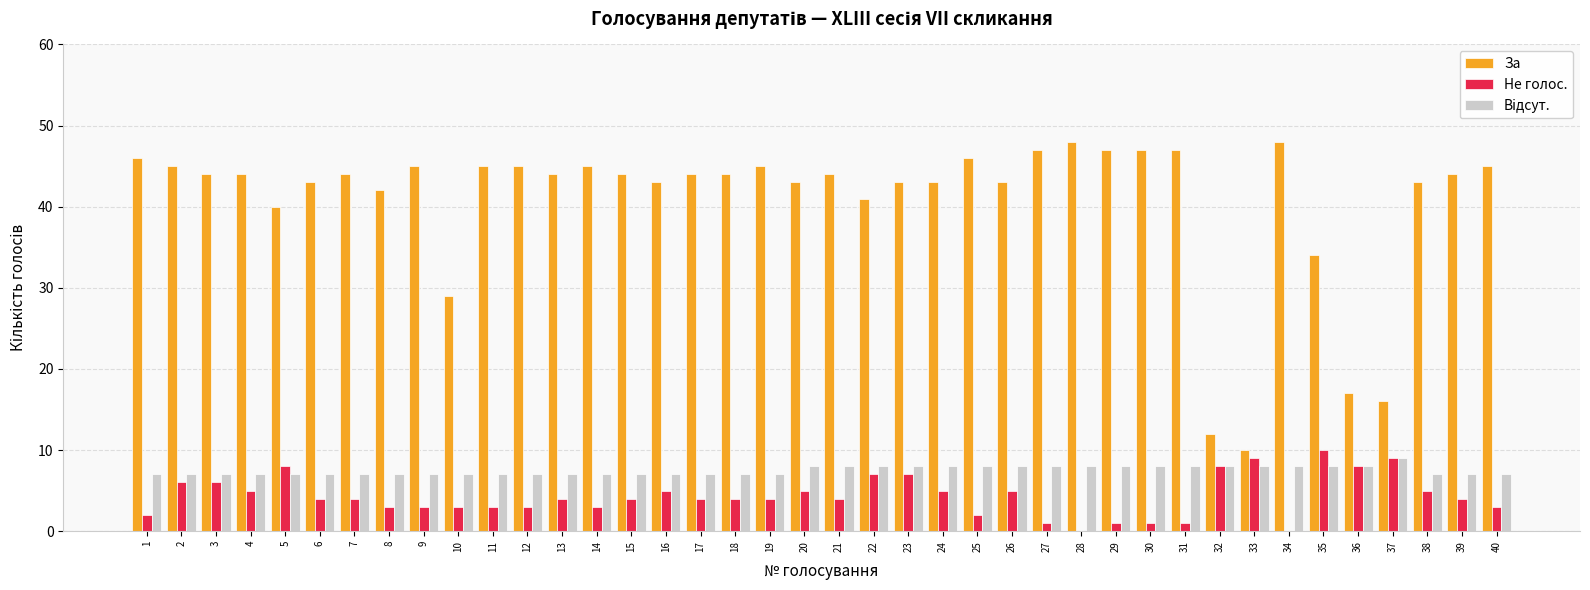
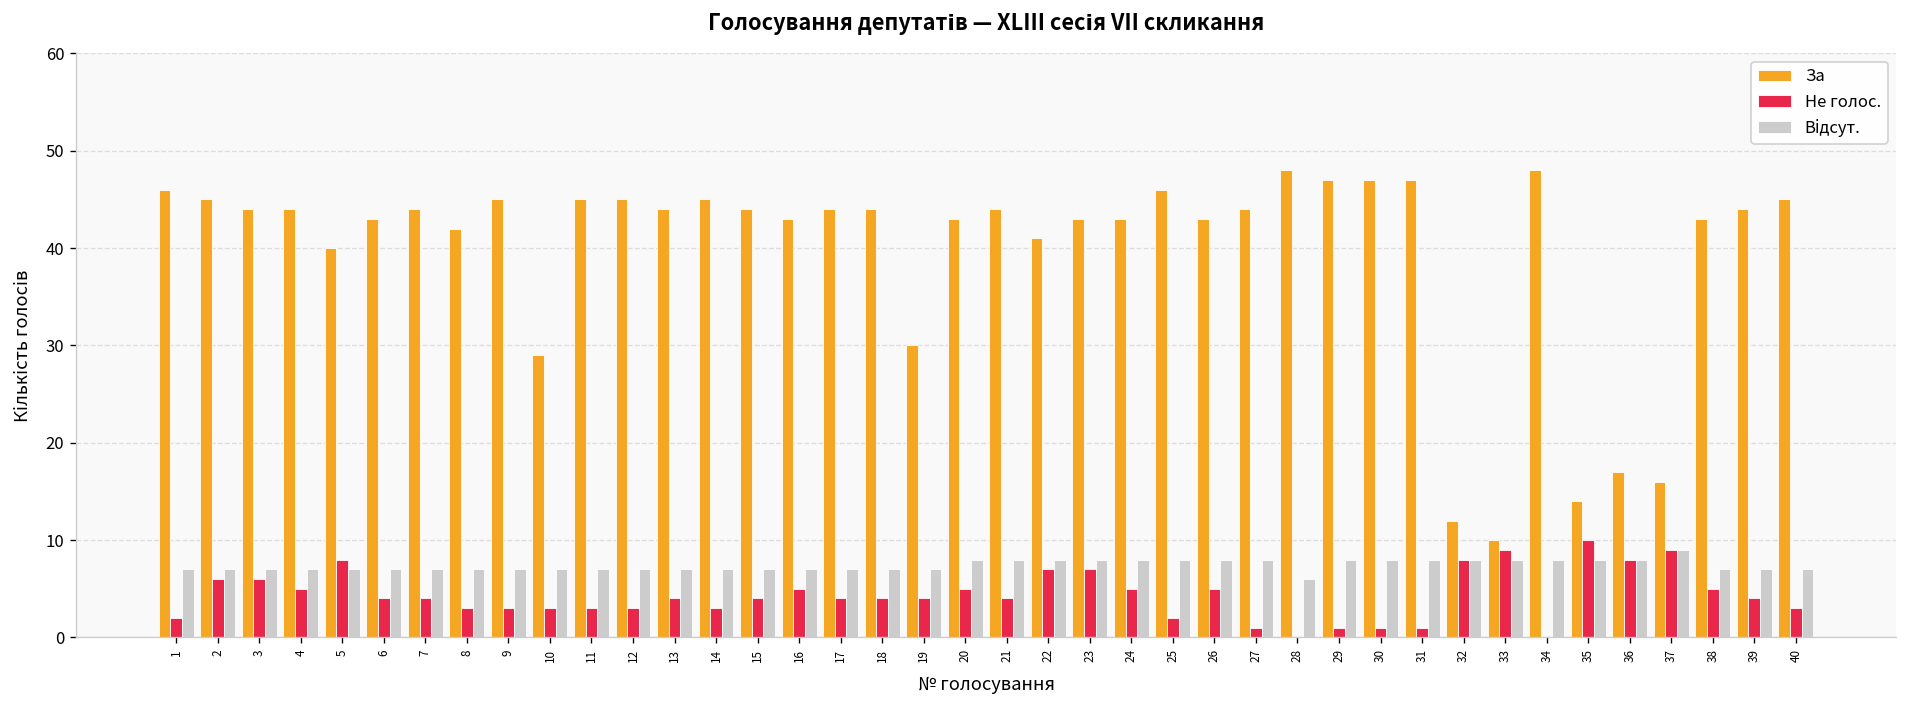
За, 19: 45 -> 30
За, 27: 47 -> 44
Відсут., 28: 8 -> 6
За, 35: 34 -> 14
